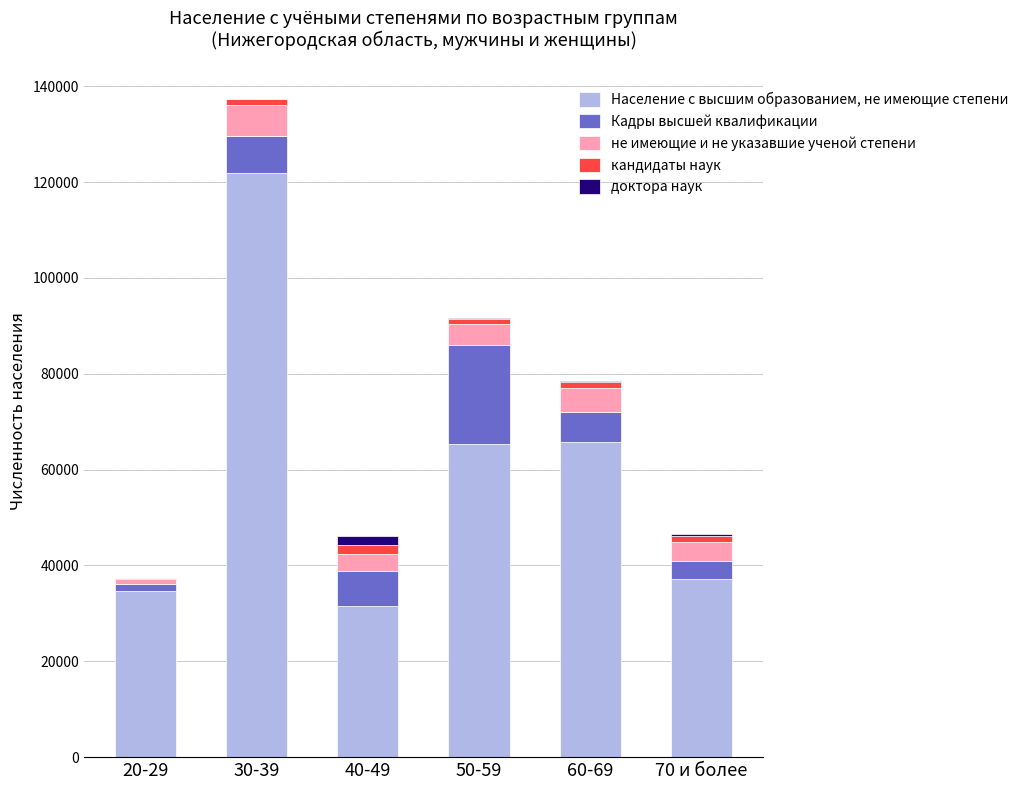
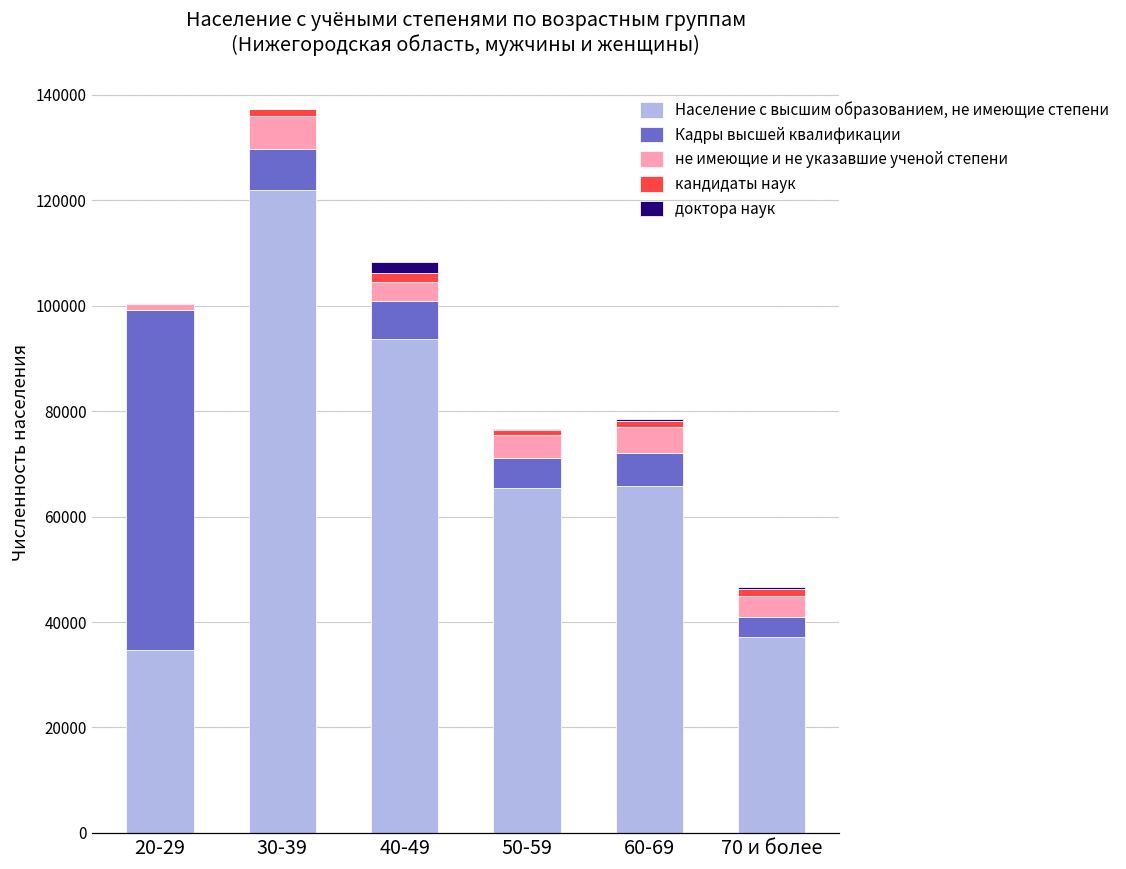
Кадры высшей квалификации, 20-29: 1000 -> 64000
Население с высшим образованием, не имеющие степени, 40-49: 32000 -> 94000
Кадры высшей квалификации, 50-59: 21000 -> 6000
